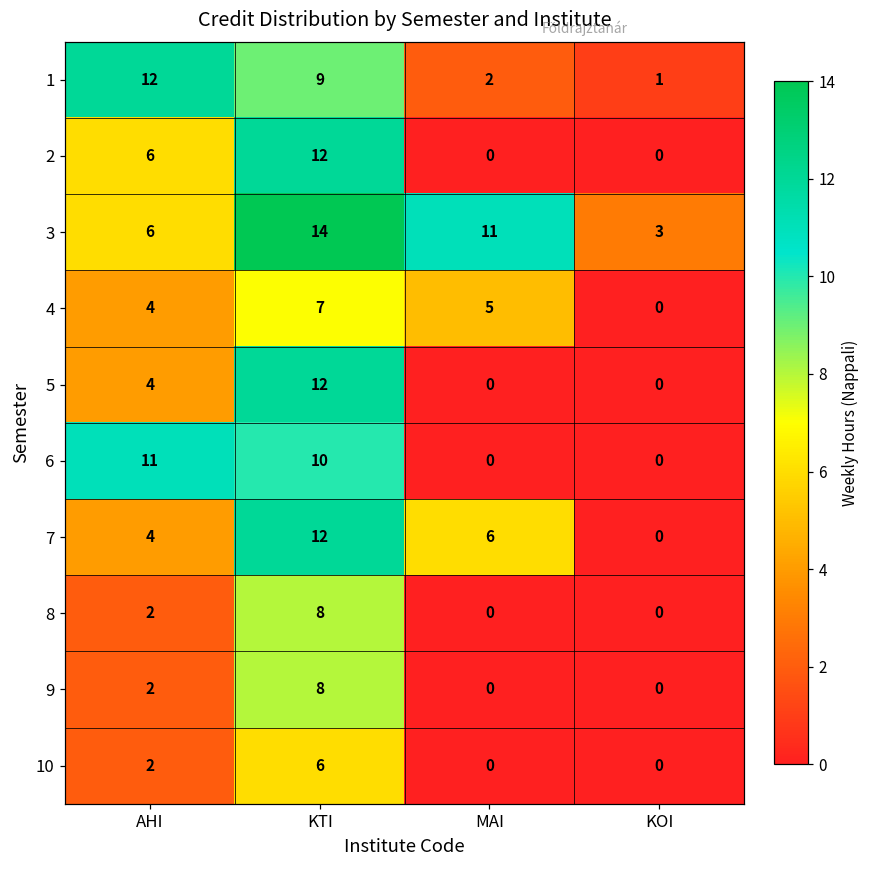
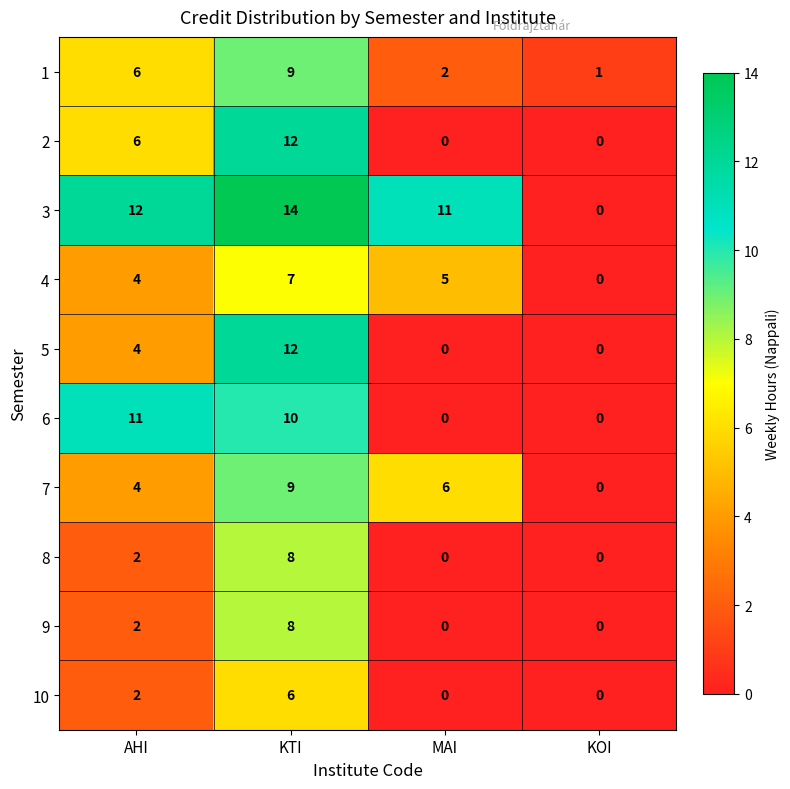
1, AHI: 12 -> 6
3, AHI: 6 -> 12
3, KOI: 3 -> 0
7, KTI: 12 -> 9
